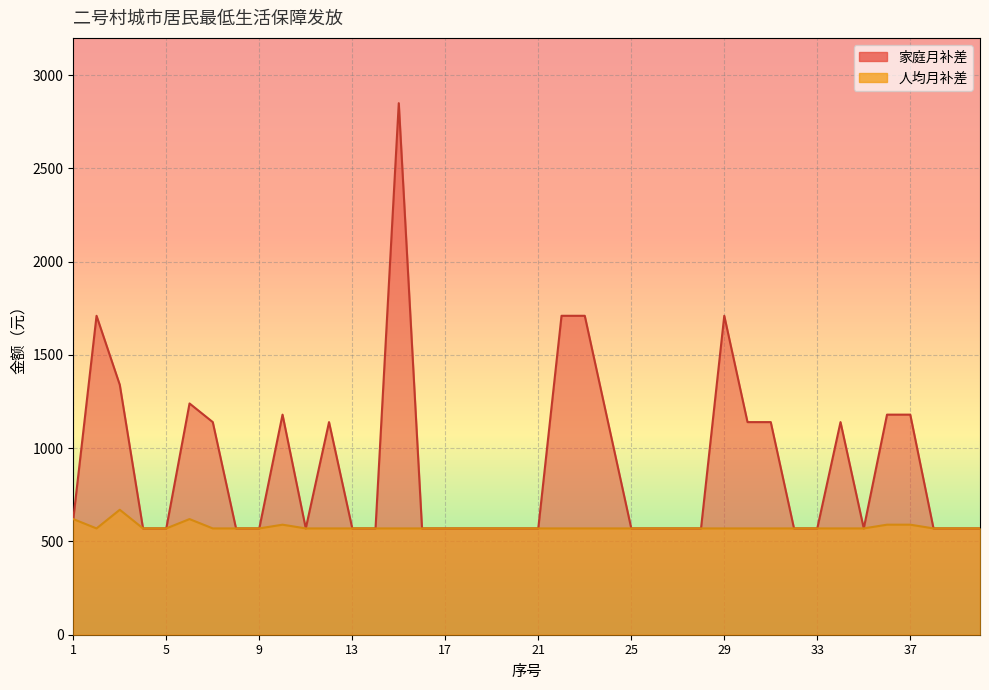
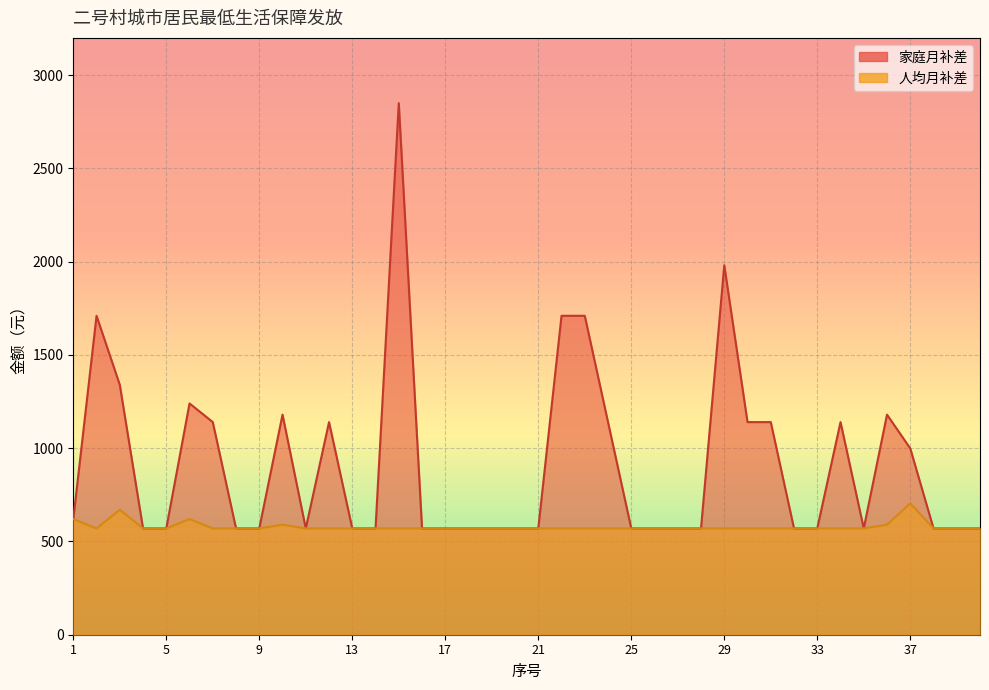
家庭月补差, 29: 1710 -> 1980
家庭月补差, 37: 1180 -> 1000
人均月补差, 37: 590 -> 700
